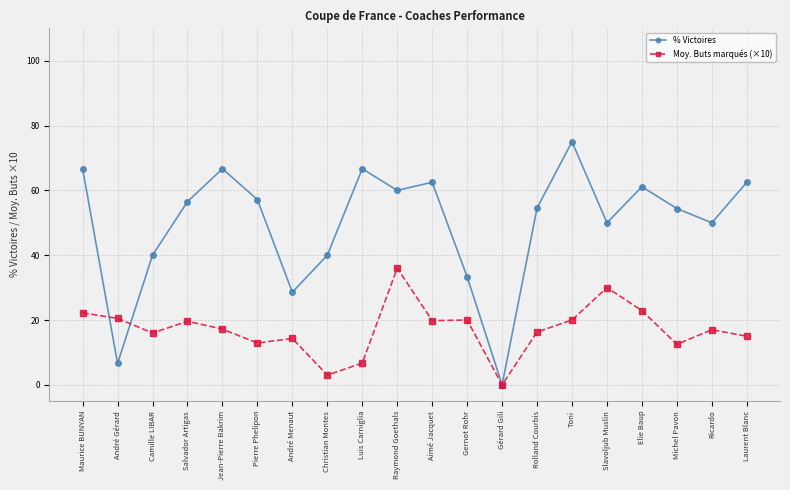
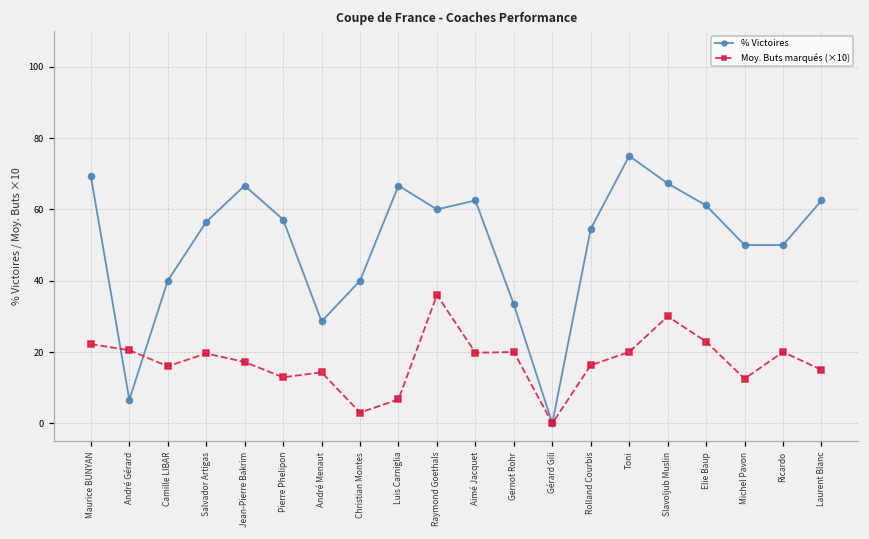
% Victoires, Maurice BUNYAN: 67 -> 69
% Victoires, Slavoljub Muslin: 50 -> 67
% Victoires, Michel Pavon: 54 -> 50
Moy. Buts marqués (×10), Ricardo: 17 -> 20
